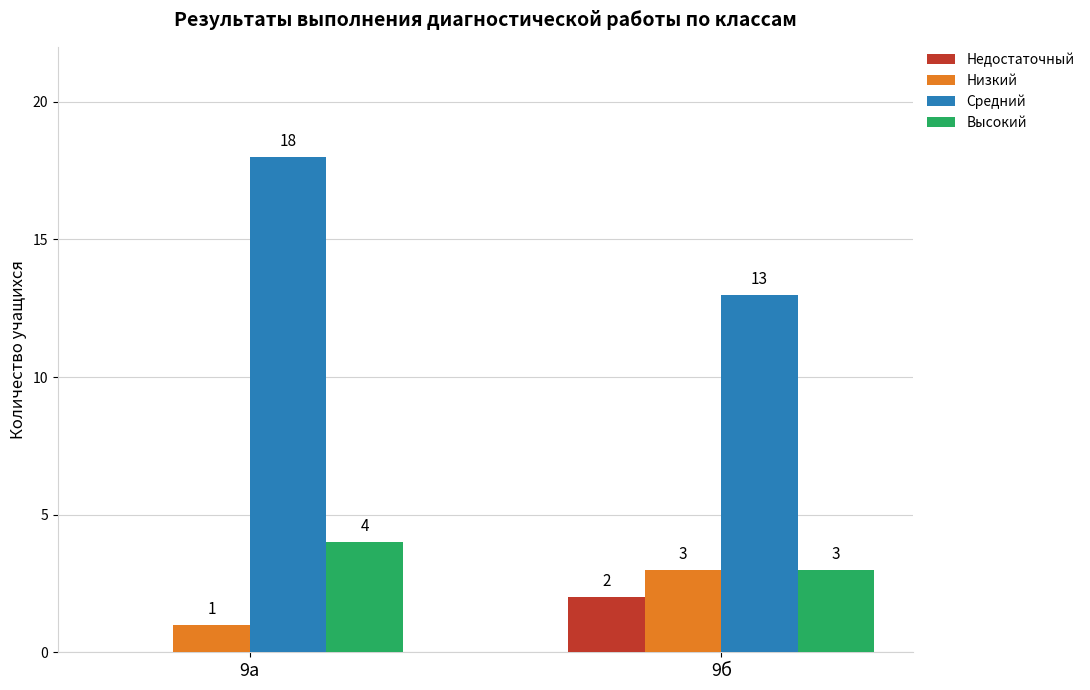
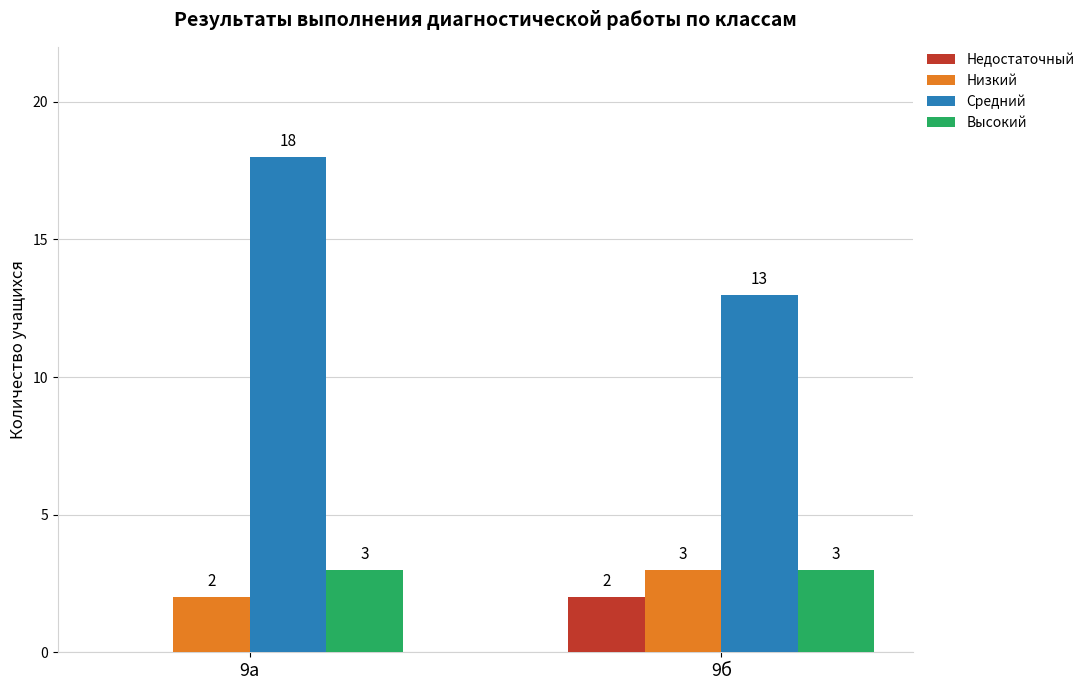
Низкий, 9а: 1 -> 2
Высокий, 9а: 4 -> 3
